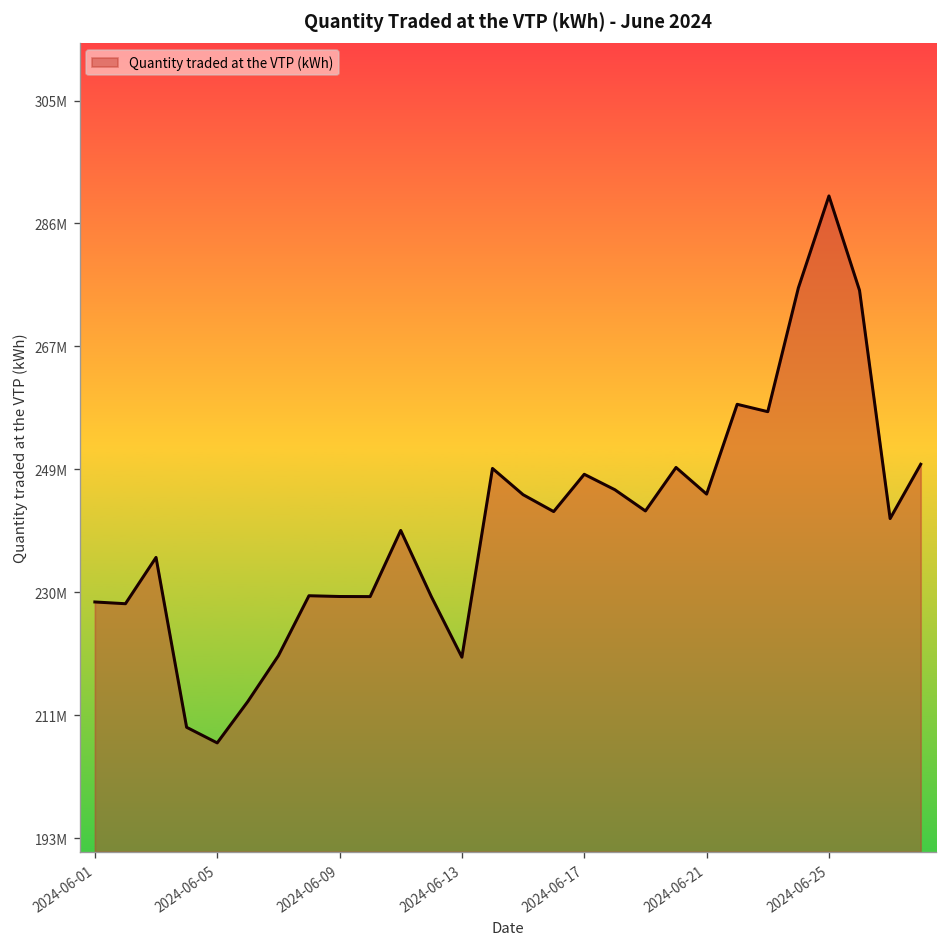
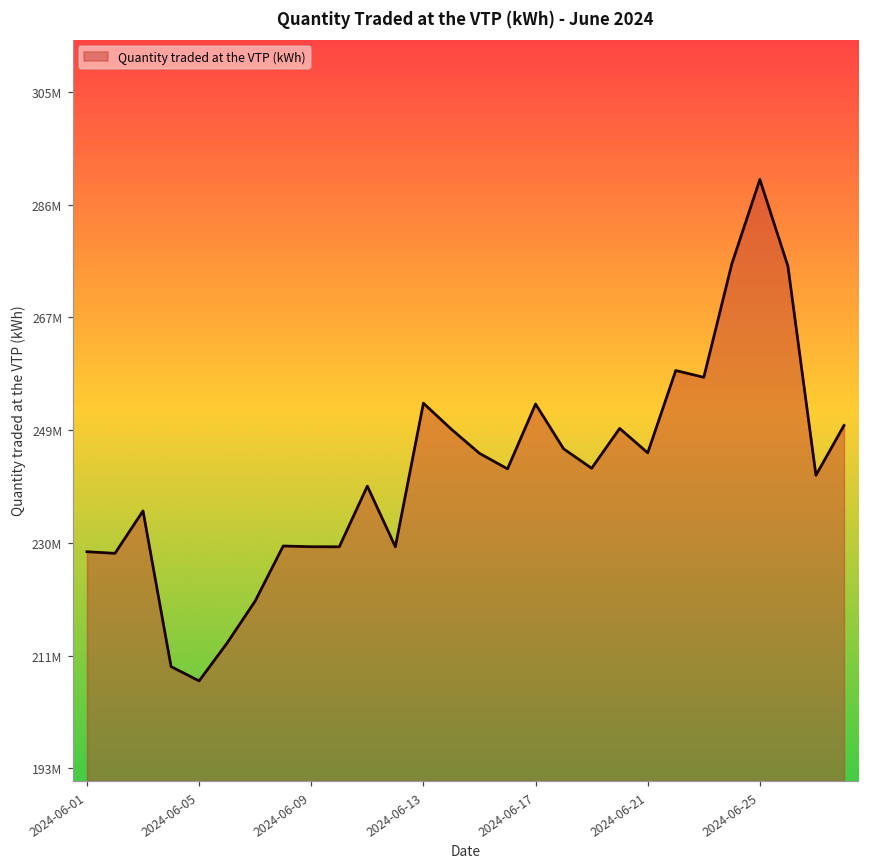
2024-06-13: 220000000 -> 253000000
2024-06-17: 248000000 -> 253000000
